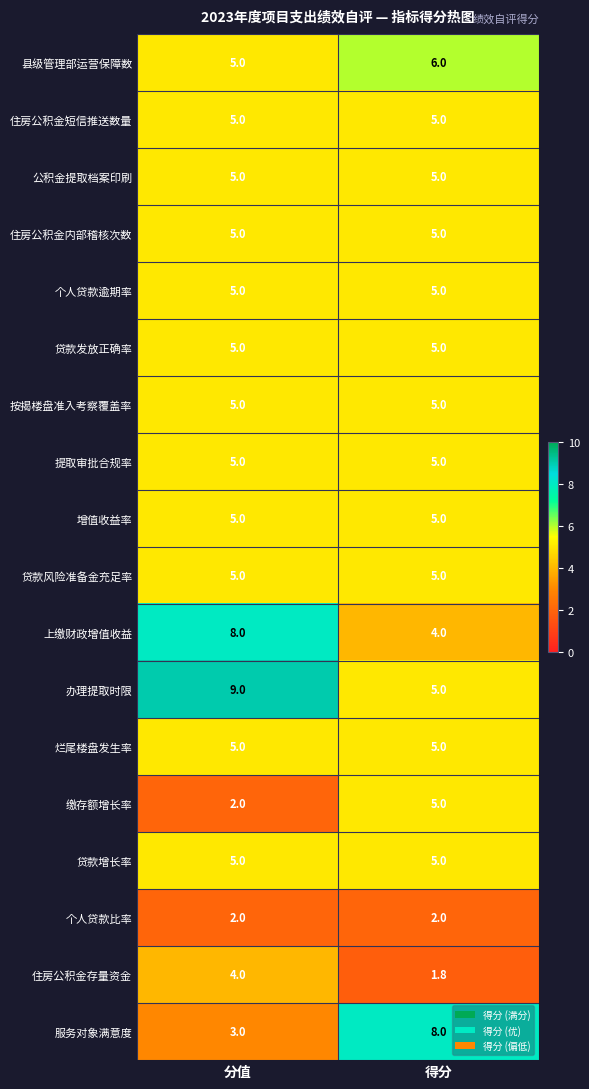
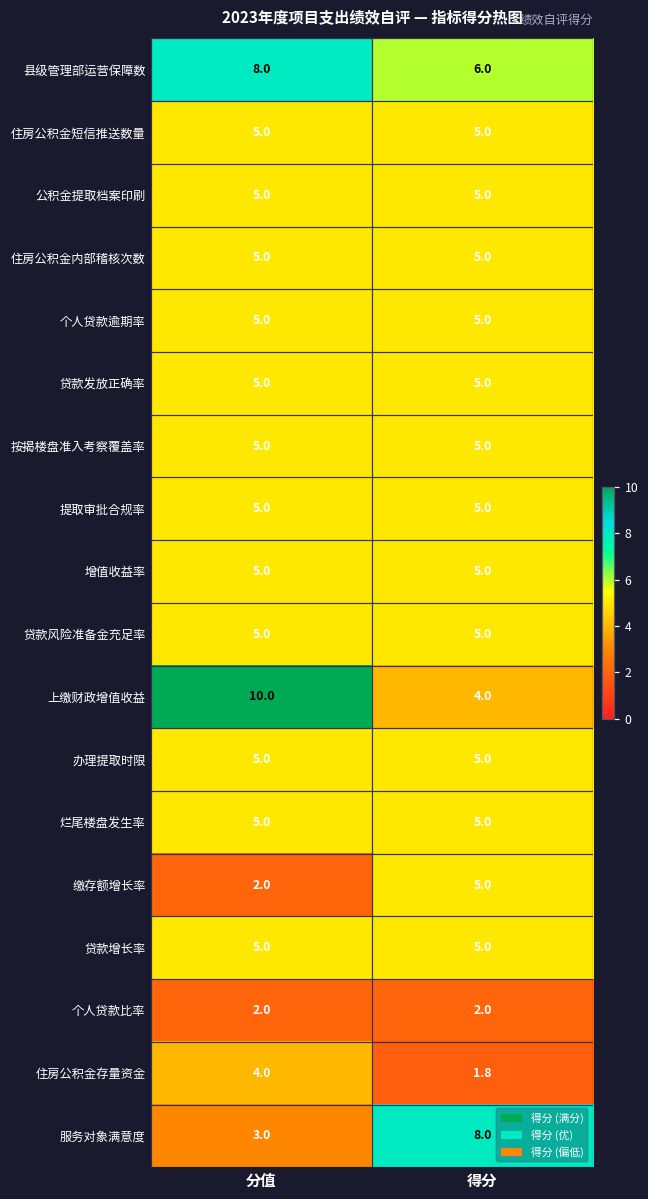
县级管理部运营保障数, 分值: 5.0 -> 8.0
上缴财政增值收益, 分值: 8.0 -> 10.0
办理提取时限, 分值: 9.0 -> 5.0
